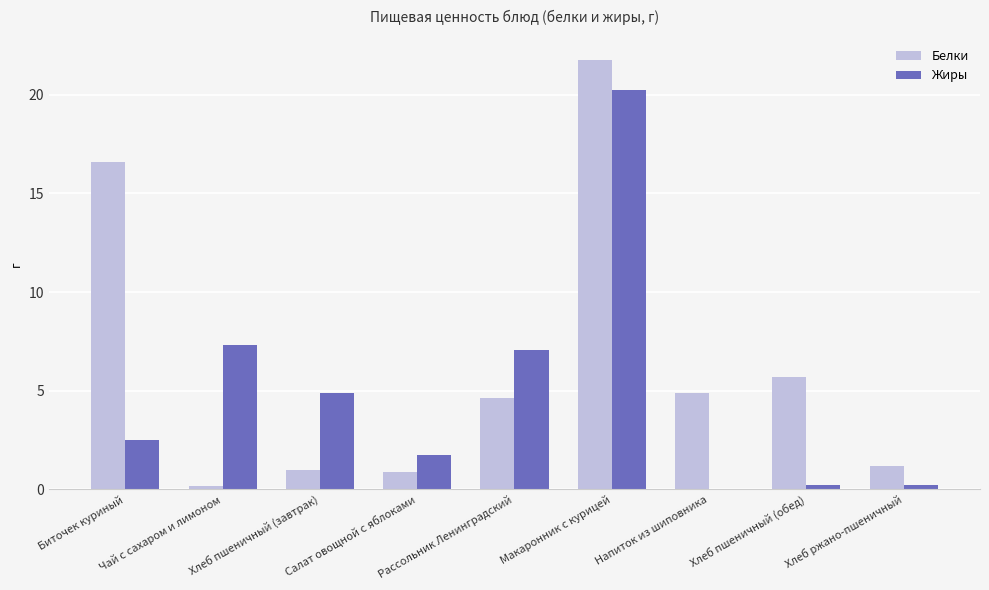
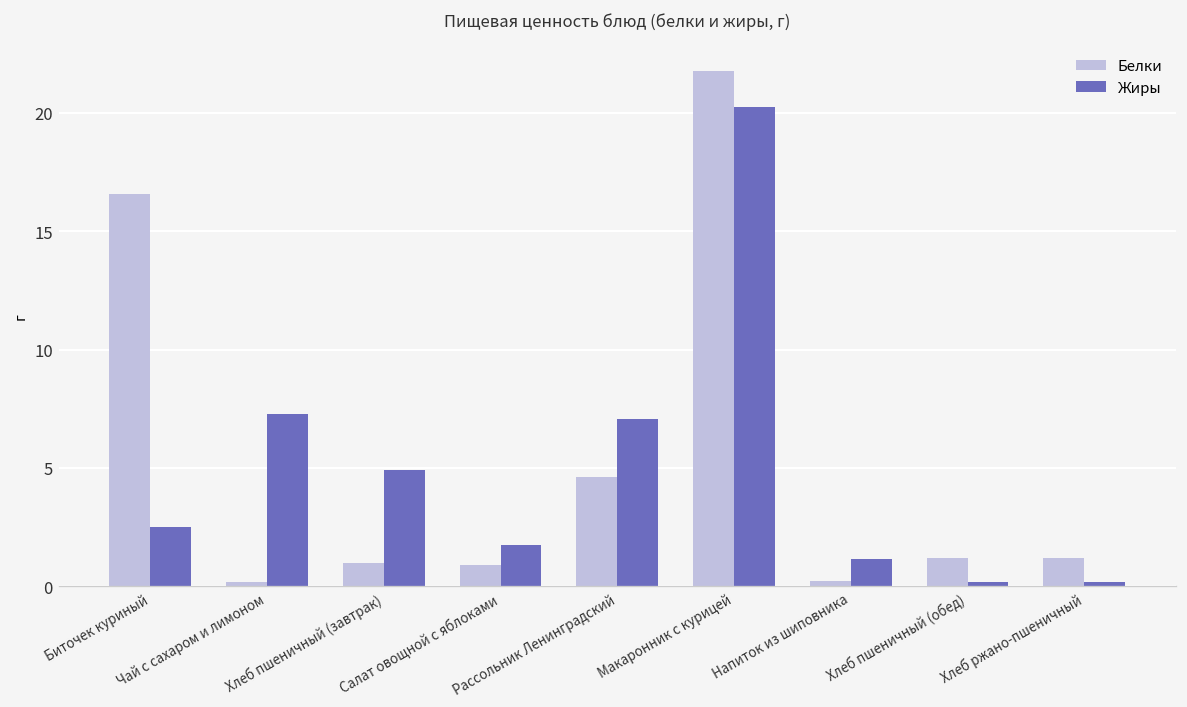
Белки, Напиток из шиповника: 4.9 -> 0.2
Жиры, Напиток из шиповника: 0.0 -> 1.2
Белки, Хлеб пшеничный (обед): 5.7 -> 1.2
